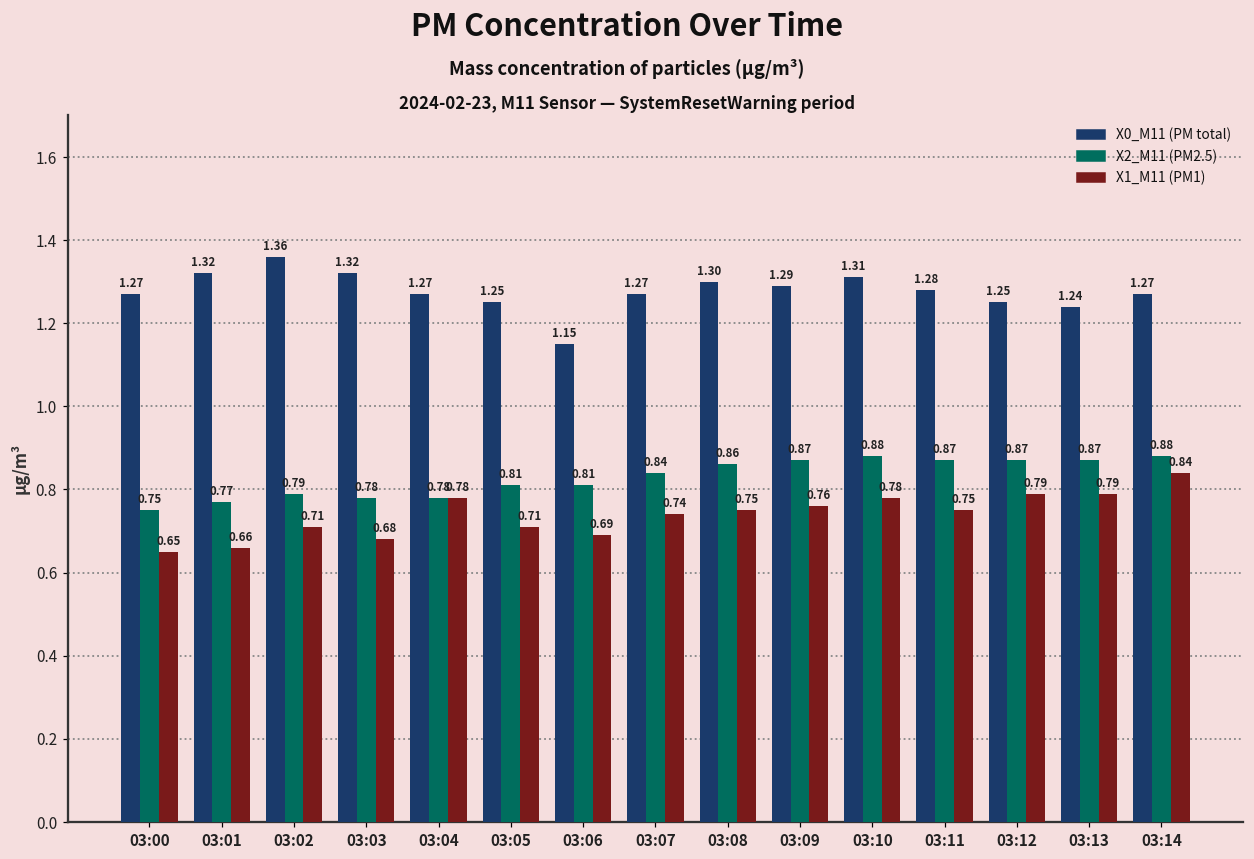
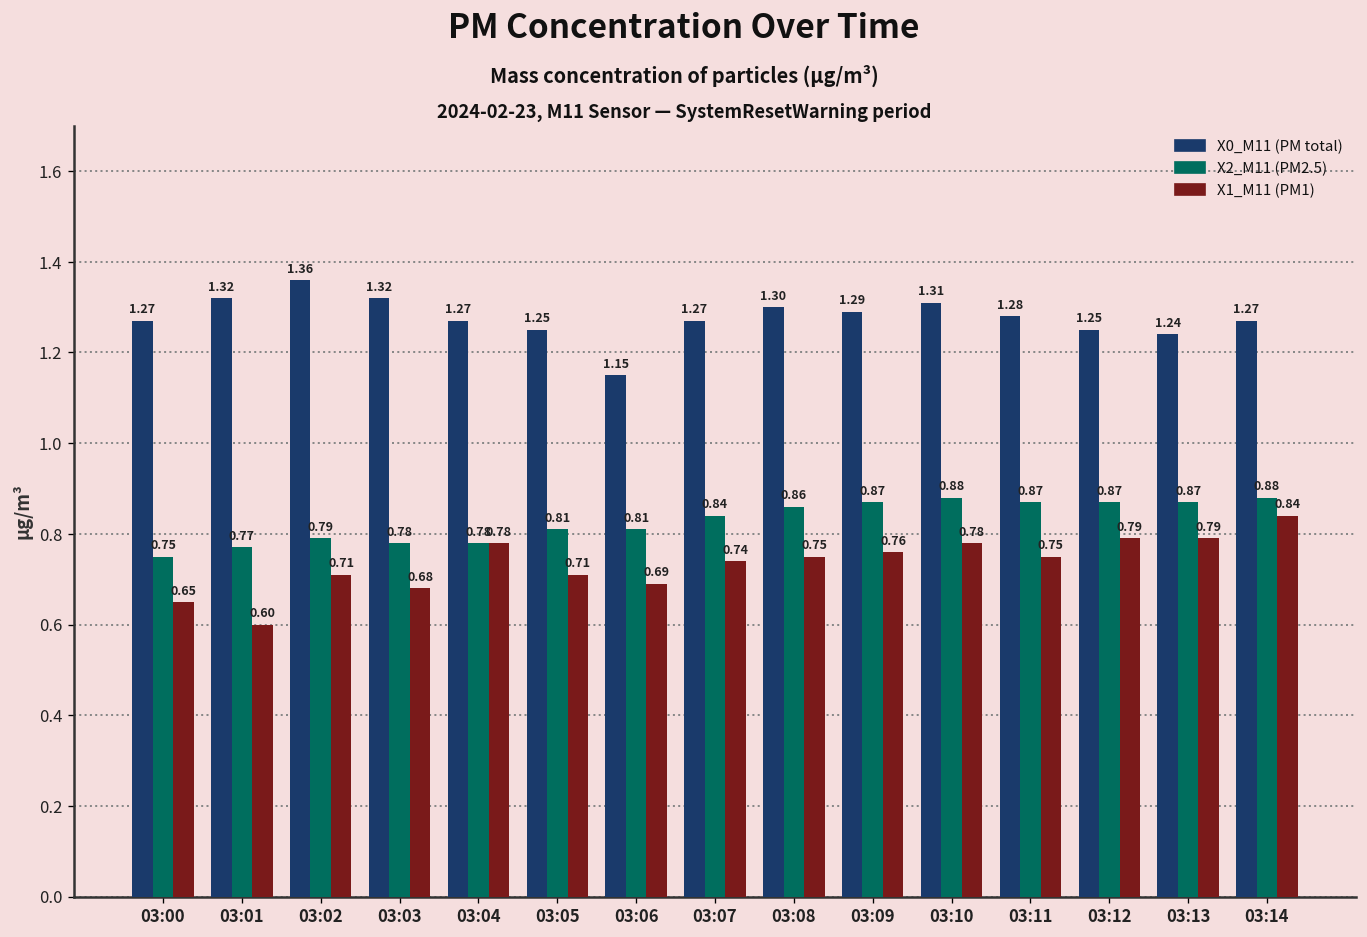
X1_M11 (PM1), 03:01: 0.66 -> 0.60
